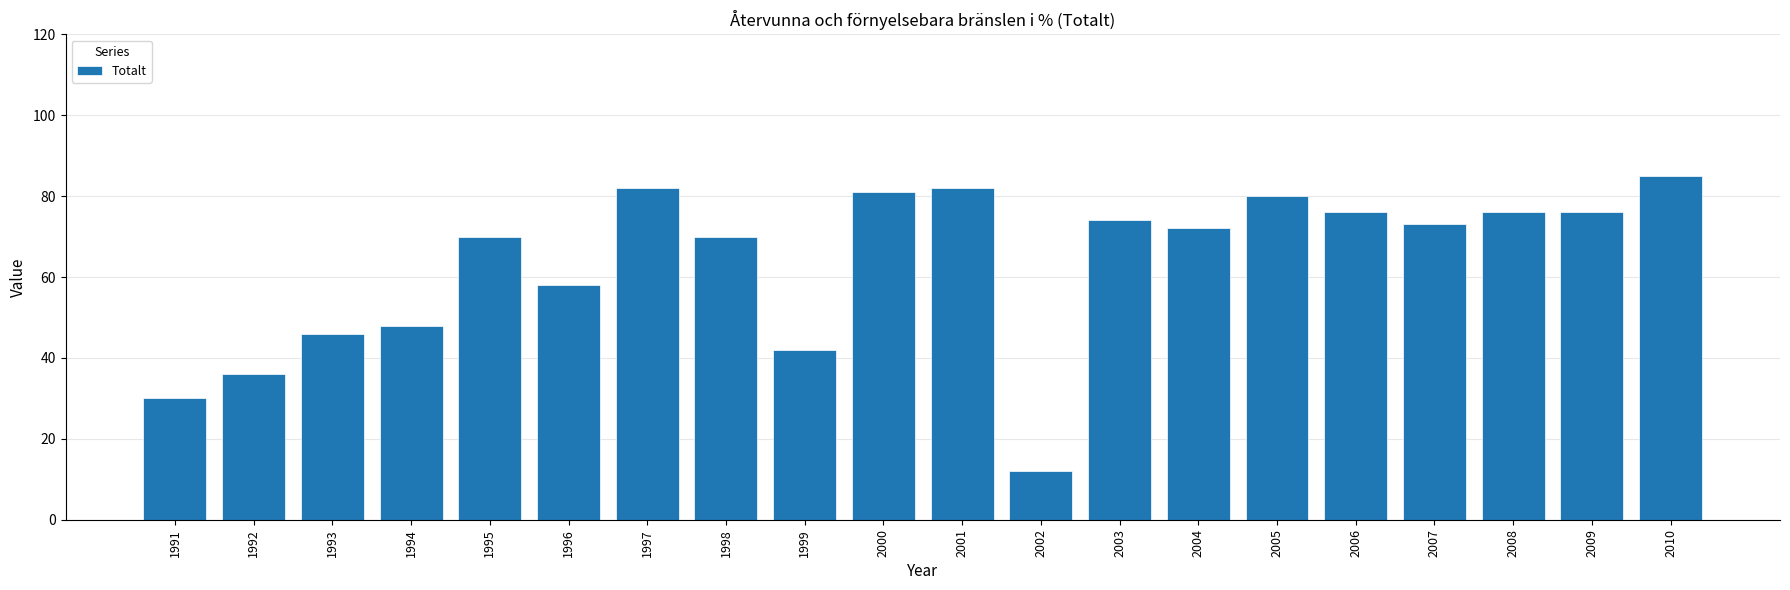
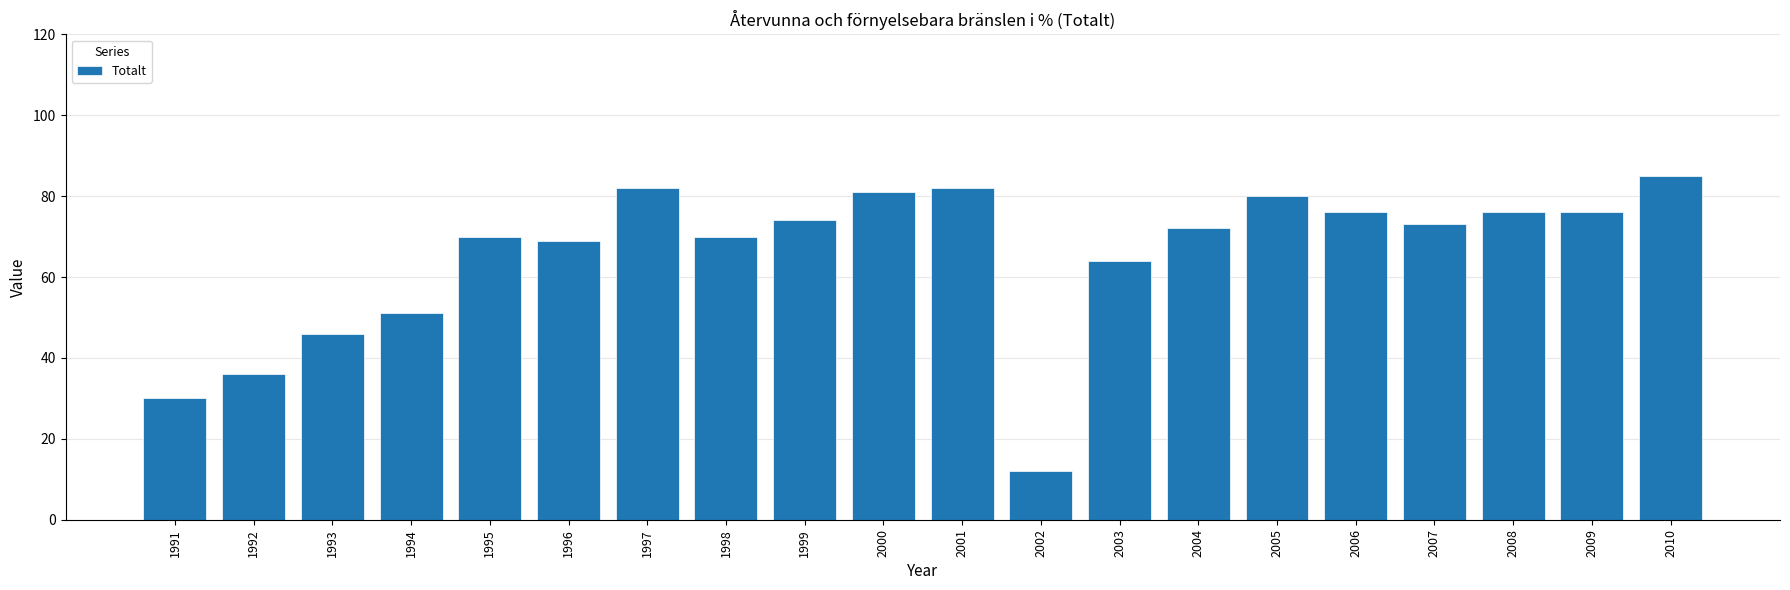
1994: 48 -> 51
1996: 58 -> 69
1999: 42 -> 74
2003: 74 -> 64
